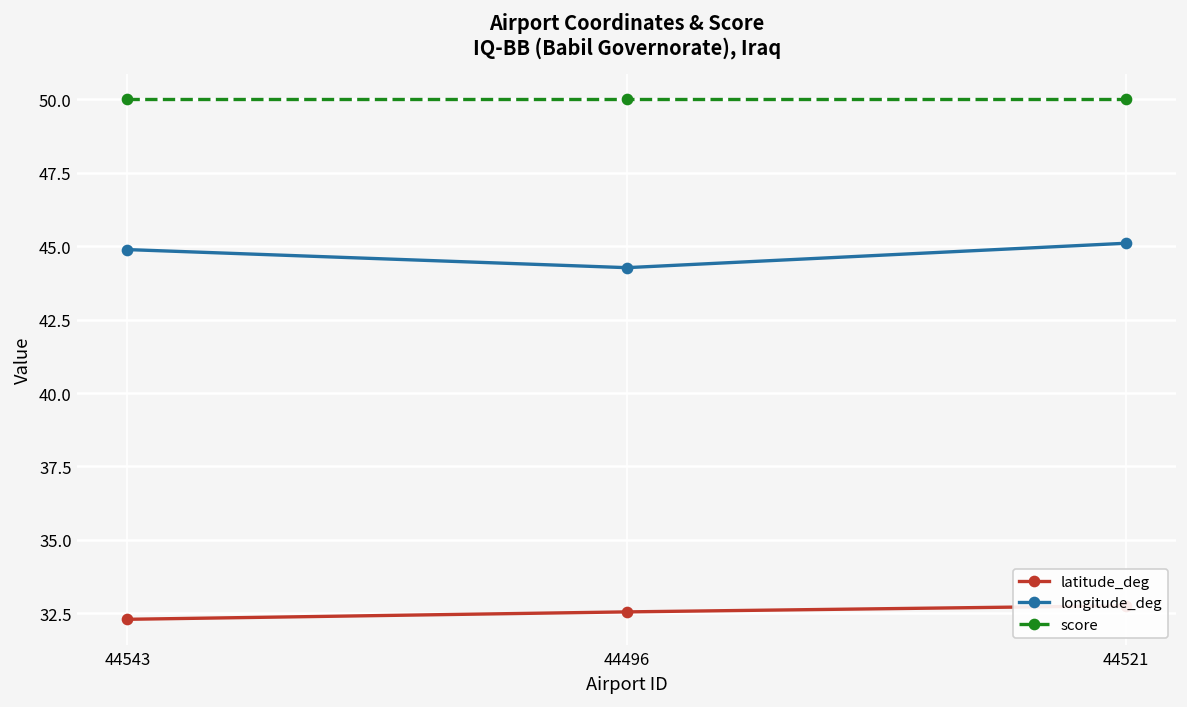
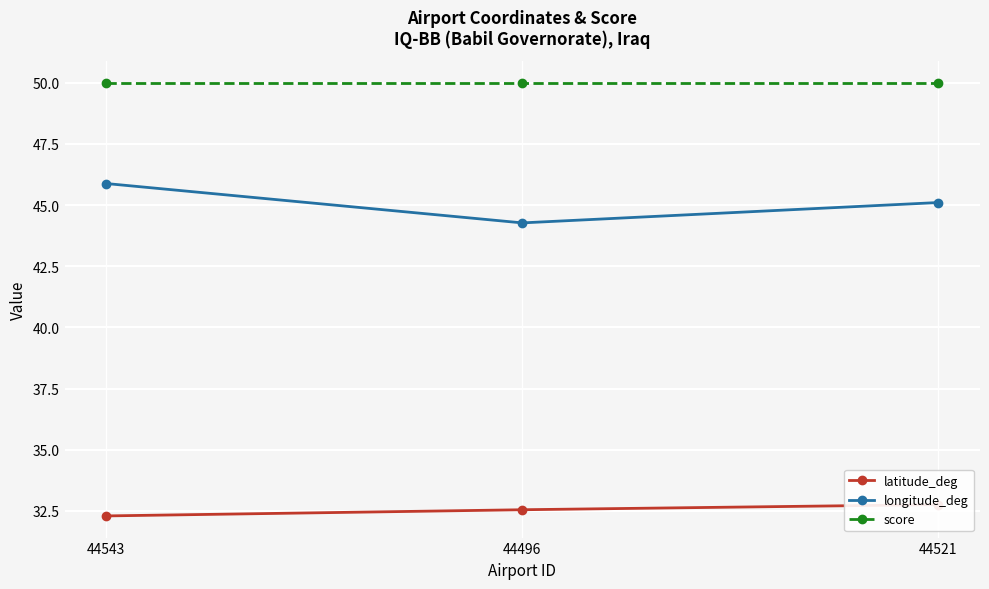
longitude_deg, 44543: 44.9 -> 45.9
